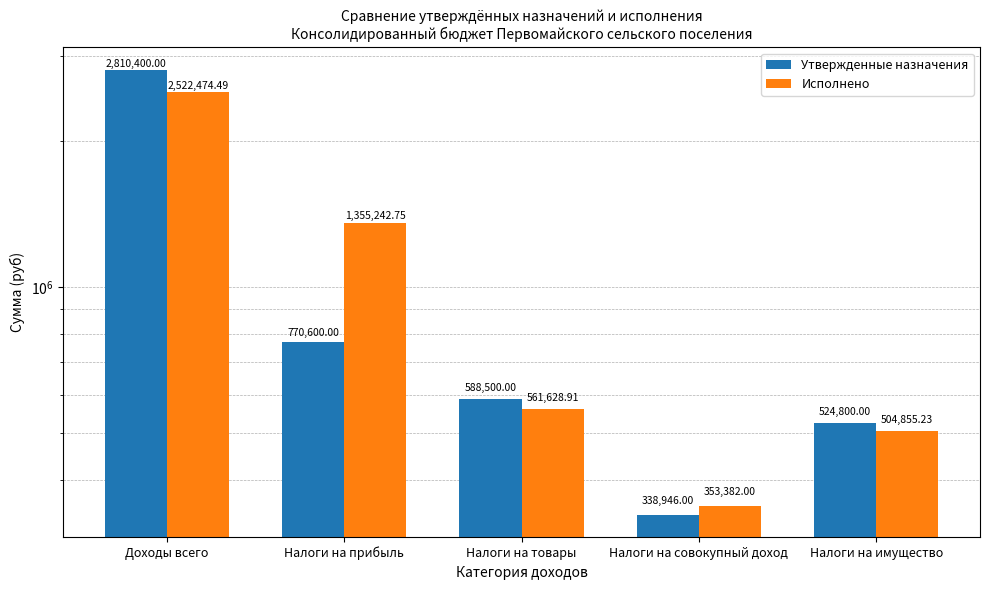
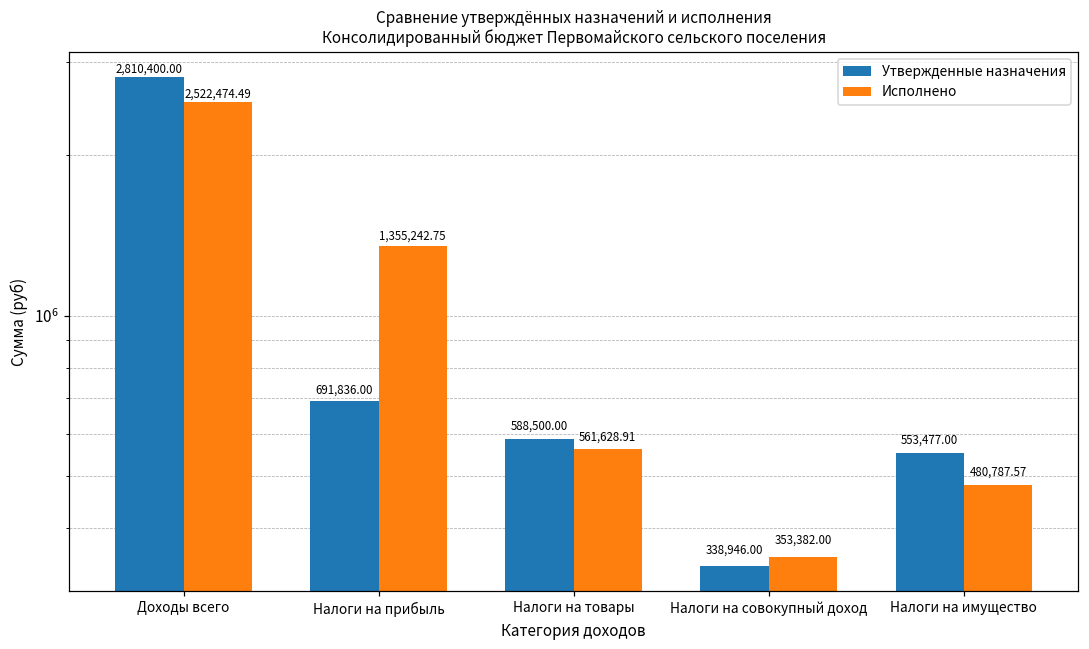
Утвержденные назначения, Налоги на прибыль: 770,600.00 -> 691,836.00
Утвержденные назначения, Налоги на имущество: 524,800.00 -> 553,477.00
Исполнено, Налоги на имущество: 504,855.23 -> 480,787.57
